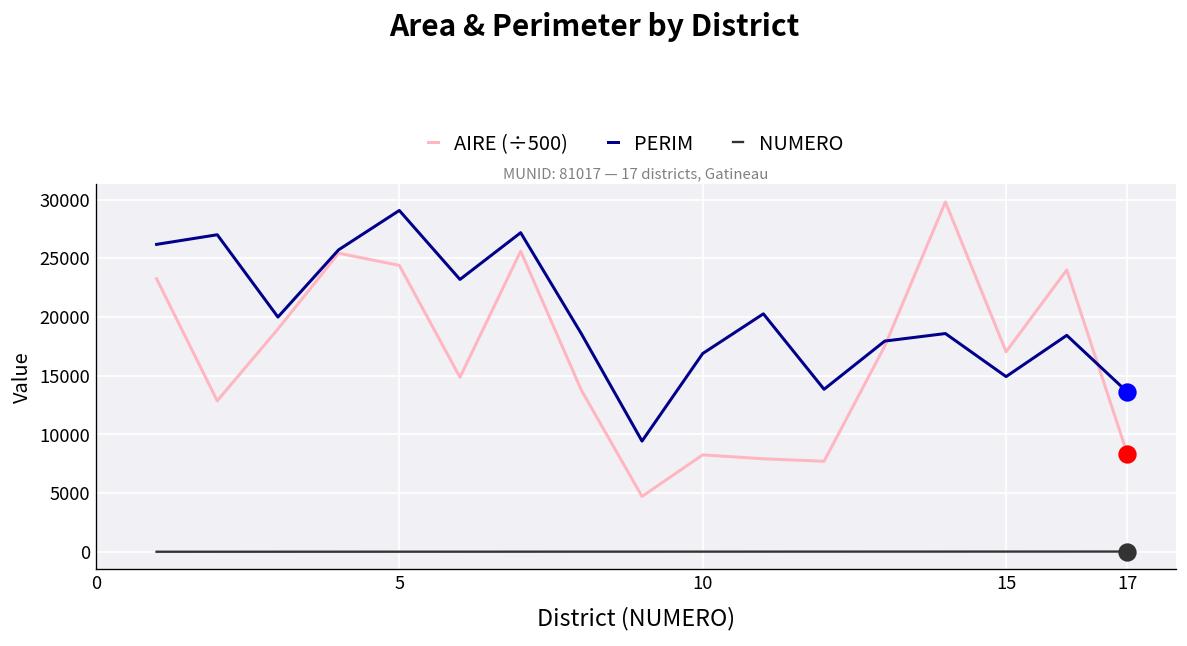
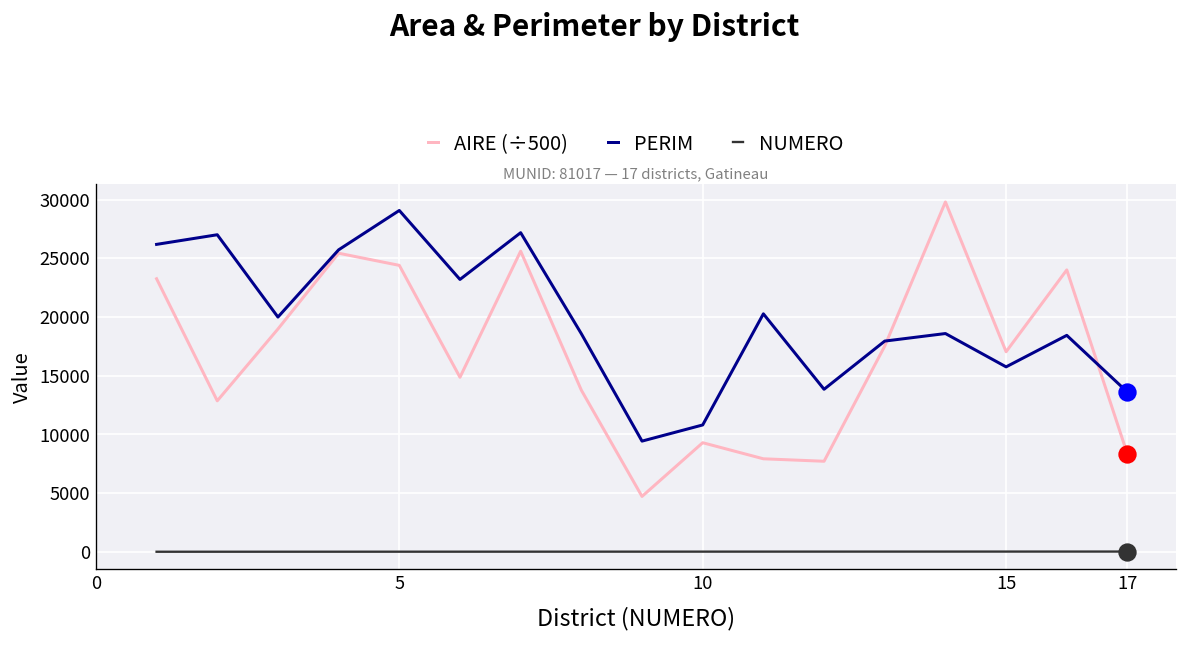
AIRE (÷500), 10: 8000 -> 9000
PERIM, 10: 17000 -> 11000
PERIM, 15: 15000 -> 16000
